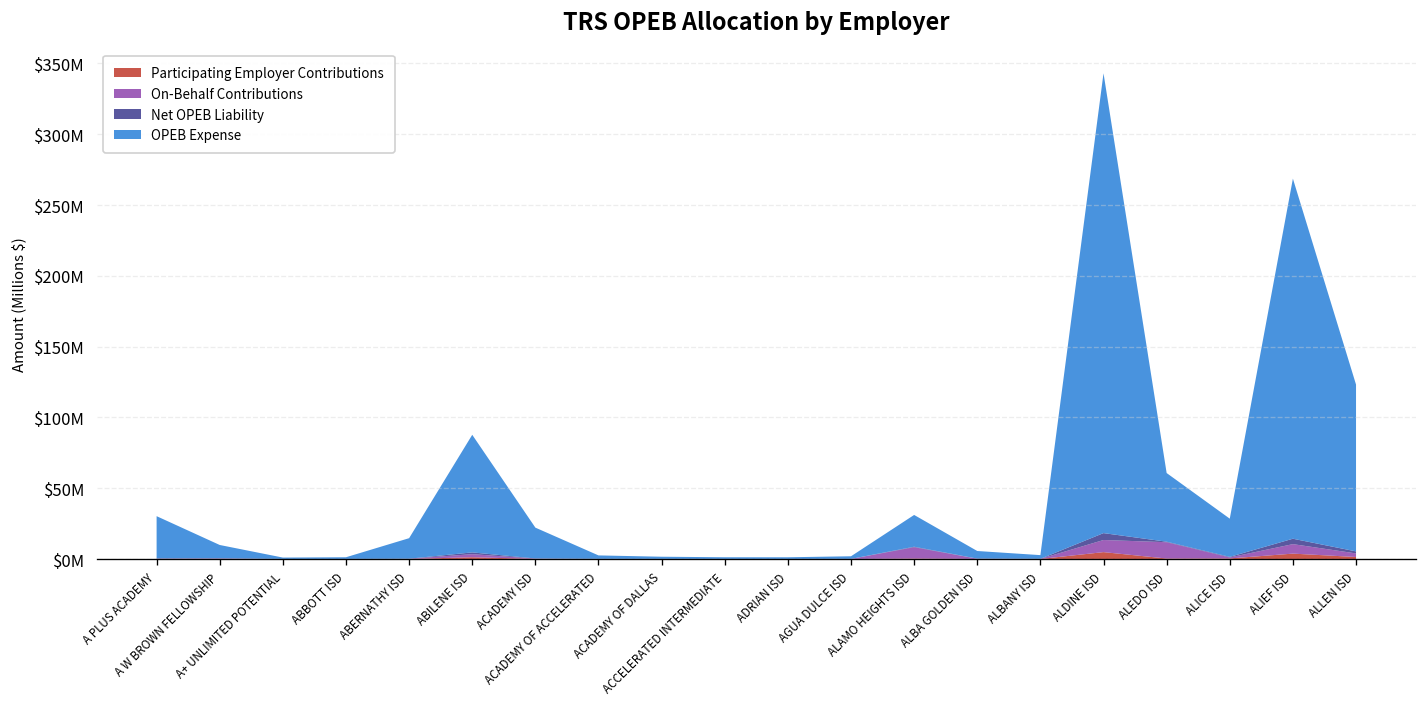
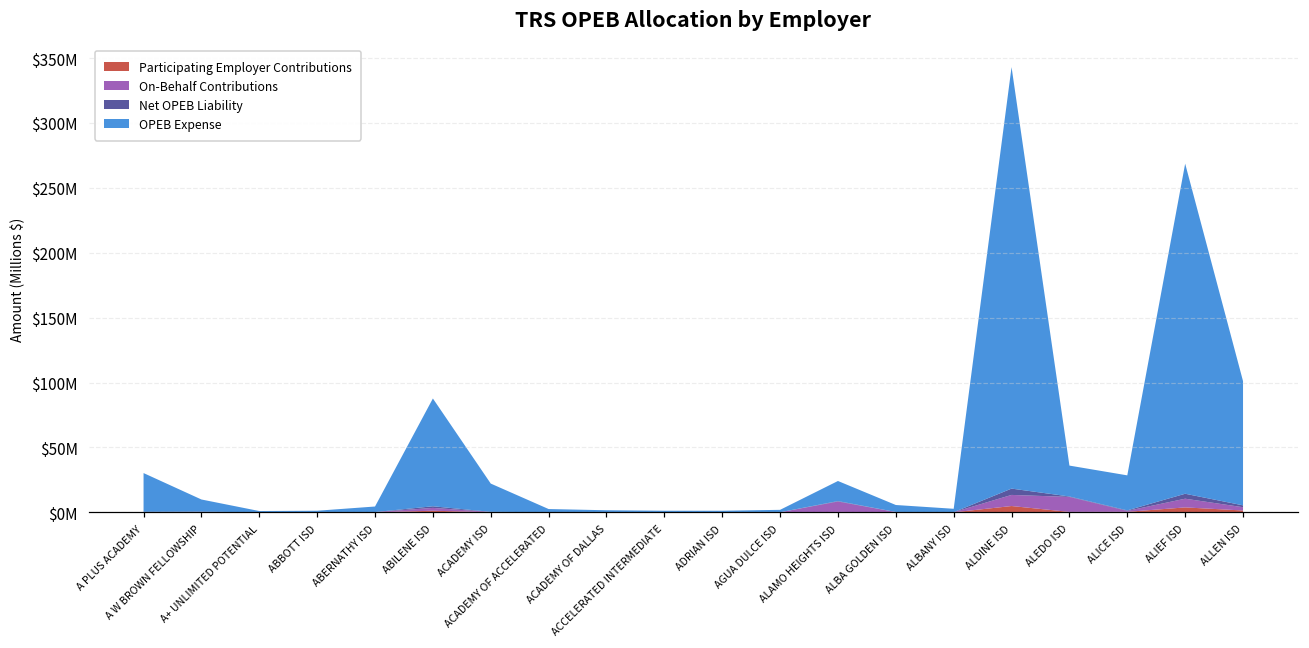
OPEB Expense, ABERNATHY ISD: $14000000 -> $4000000
OPEB Expense, ALAMO HEIGHTS ISD: $22000000 -> $15000000
OPEB Expense, ALEDO ISD: $48000000 -> $24000000
OPEB Expense, ALLEN ISD: $118000000 -> $96000000
